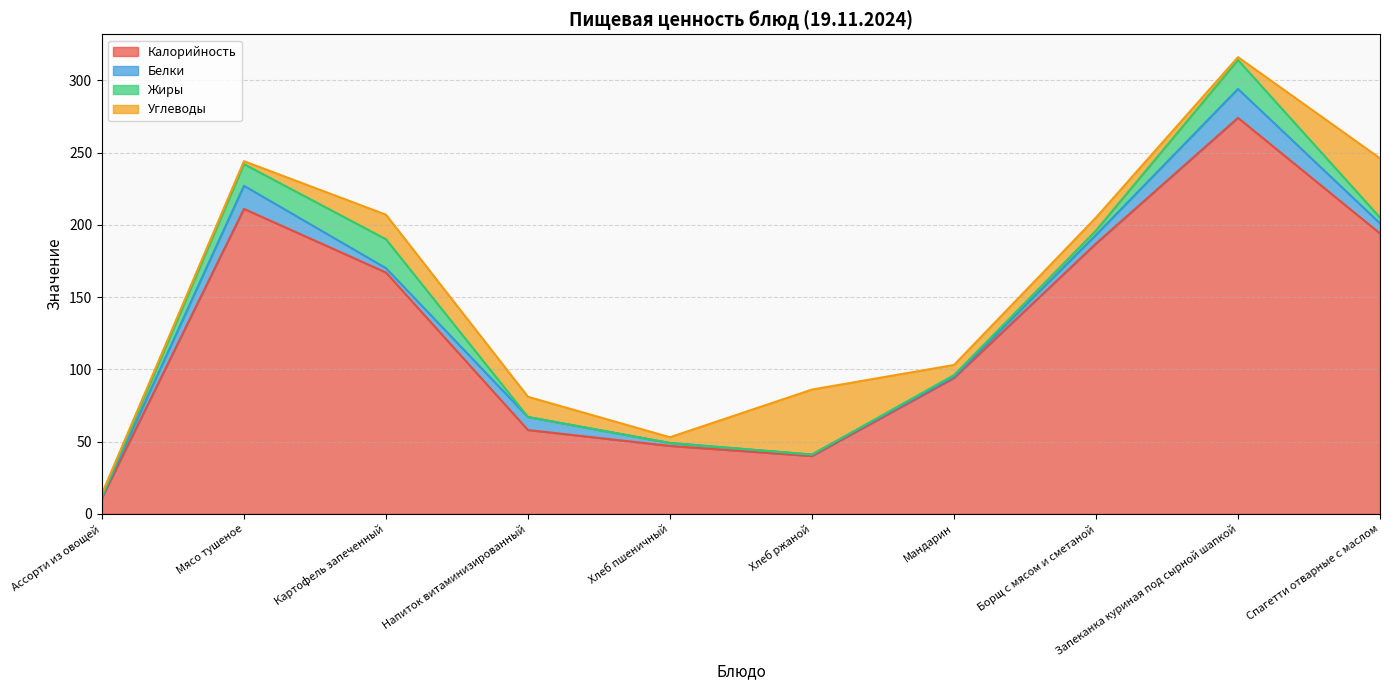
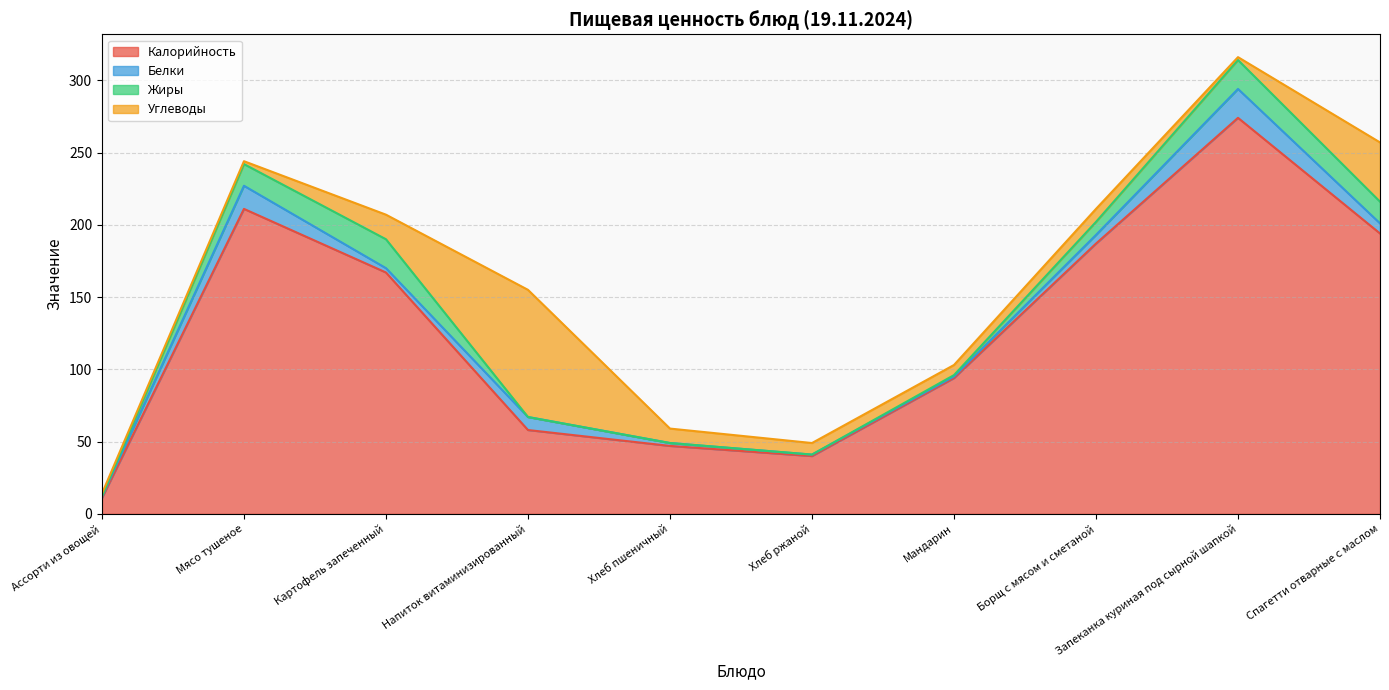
Углеводы, Напиток витаминизированный: 14 -> 88
Углеводы, Хлеб пшеничный: 4 -> 10
Углеводы, Хлеб ржаной: 45 -> 8
Жиры, Борщ с мясом и сметаной: 3 -> 9
Жиры, Спагетти отварные с маслом: 4 -> 15
